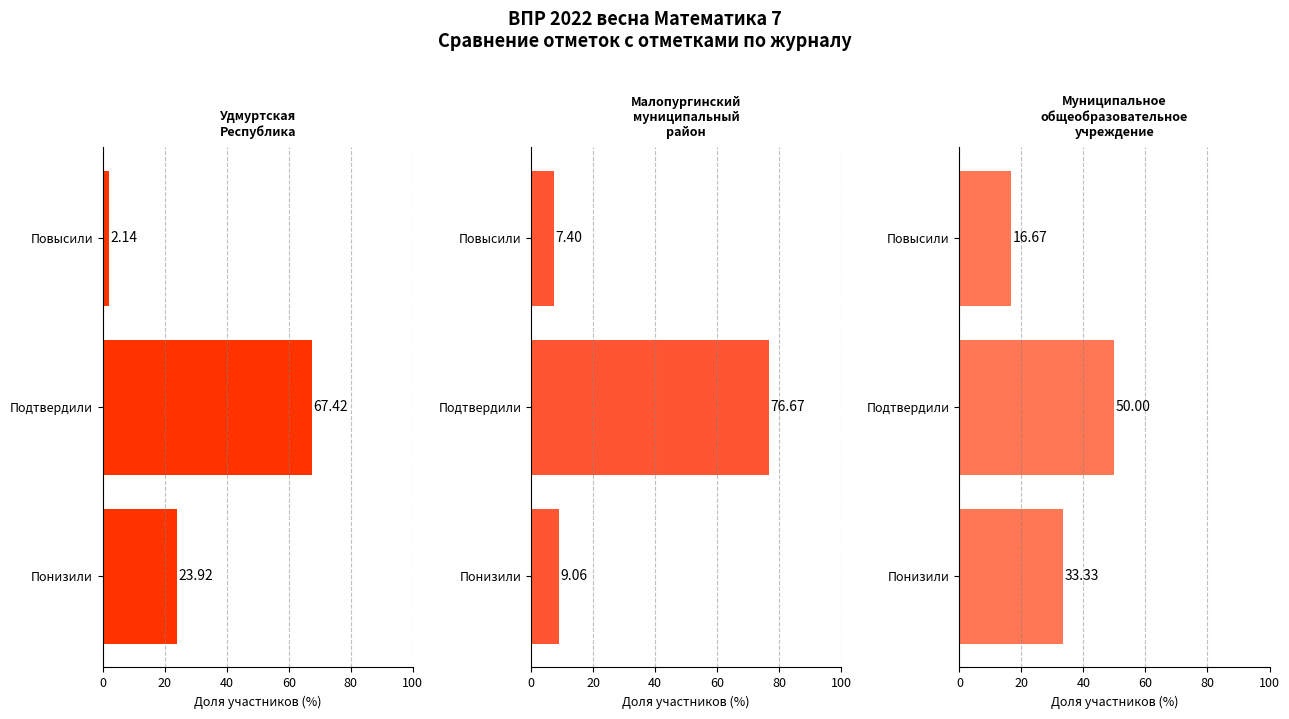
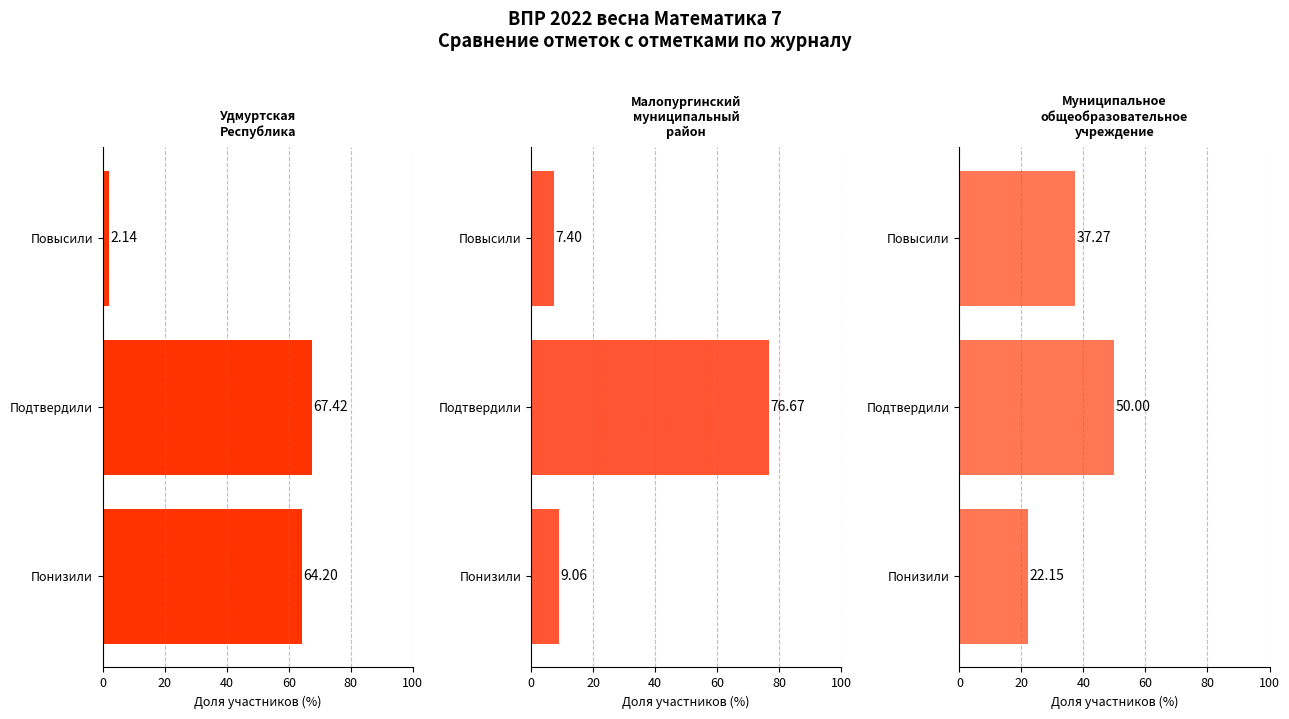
Удмуртская Республика, Понизили: 23.92 -> 64.20
Муниципальное общеобразовательное учреждение, Повысили: 16.67 -> 37.27
Муниципальное общеобразовательное учреждение, Понизили: 33.33 -> 22.15
